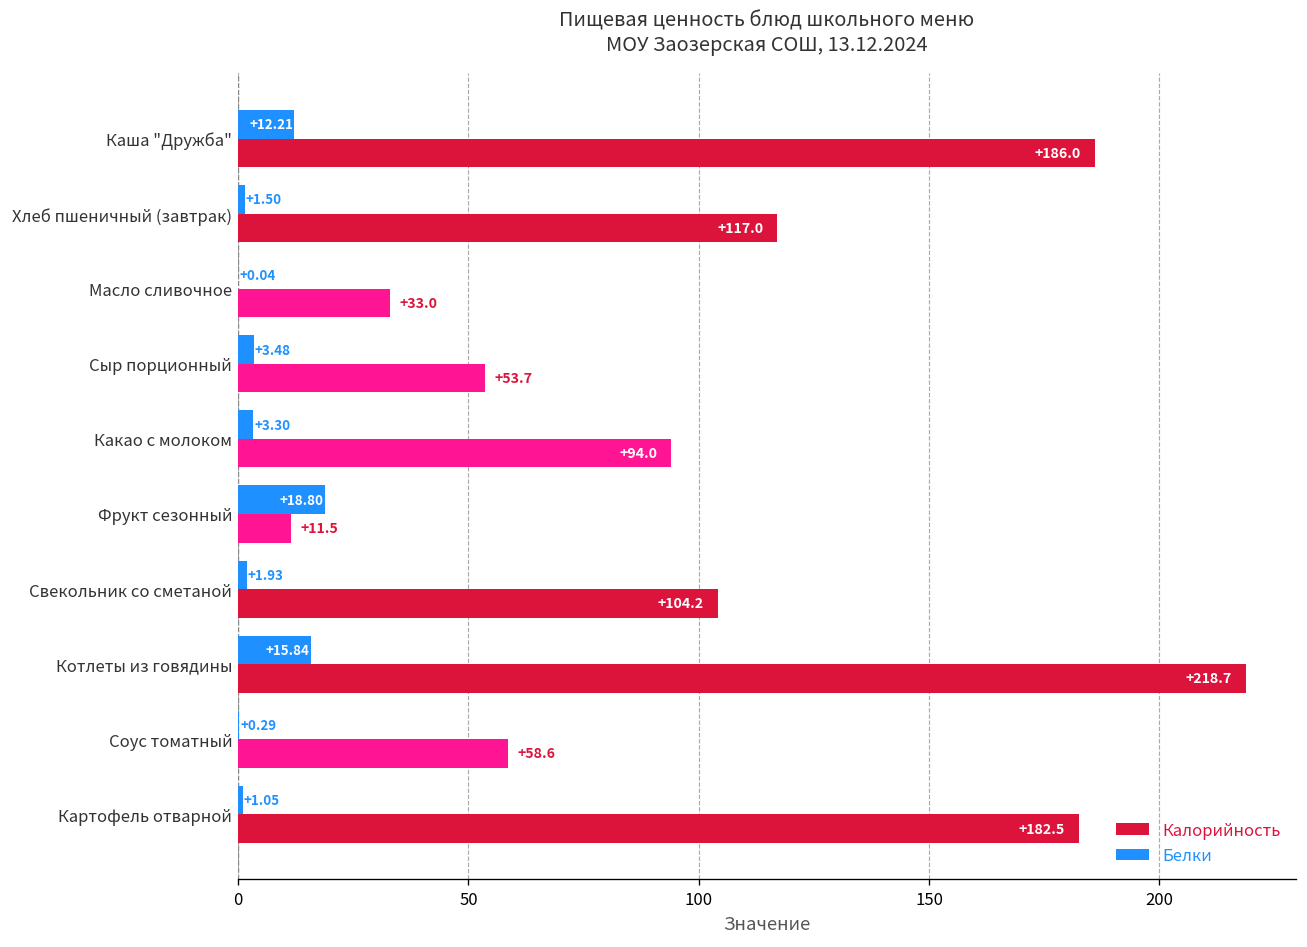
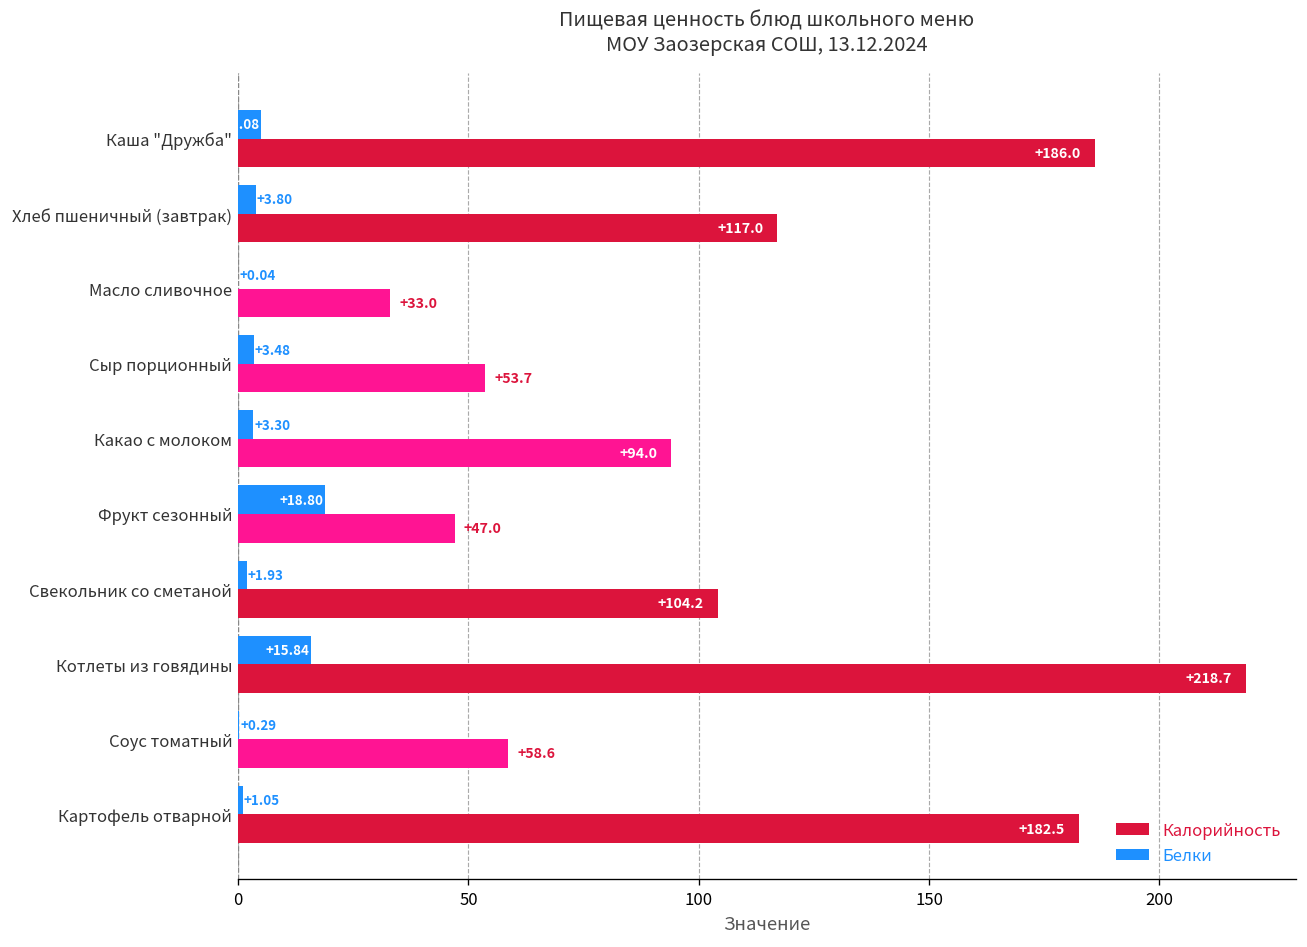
Белки, Каша "Дружба": +12.21 -> +5.08
Белки, Хлеб пшеничный (завтрак): +1.50 -> +3.80
Калорийность, Фрукт сезонный: +11.5 -> +47.0
